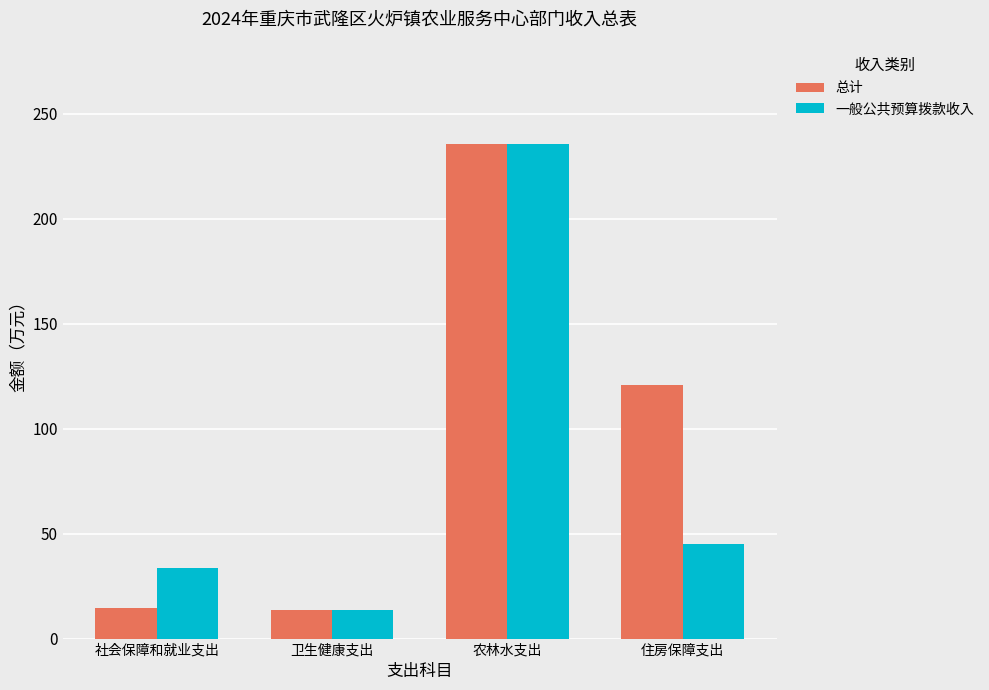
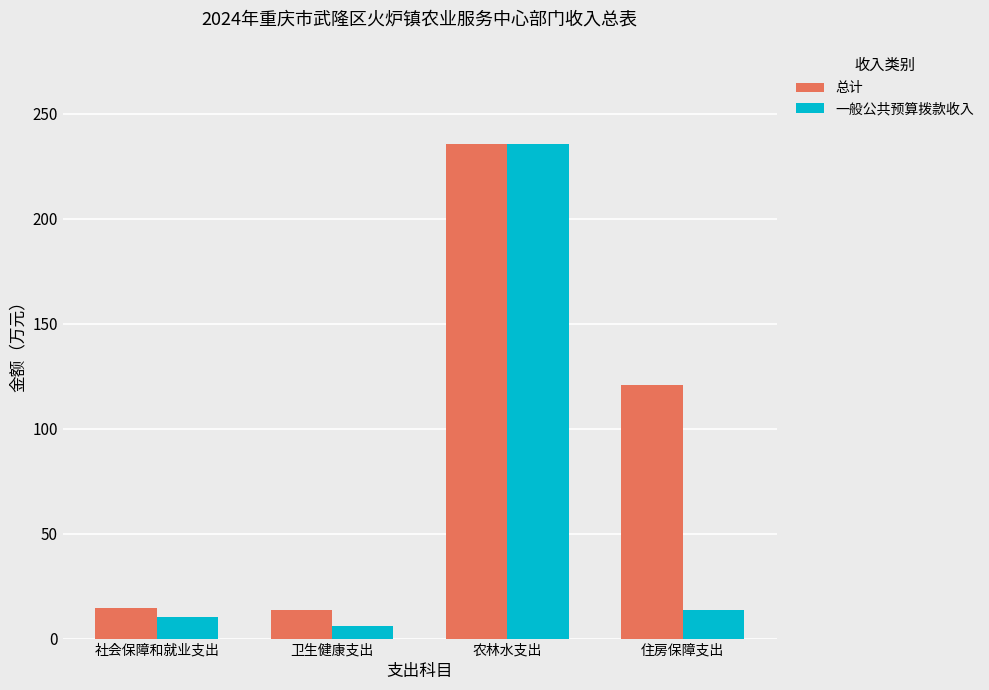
一般公共预算拨款收入, 社会保障和就业支出: 34 -> 10
一般公共预算拨款收入, 卫生健康支出: 14 -> 6
一般公共预算拨款收入, 住房保障支出: 45 -> 14
